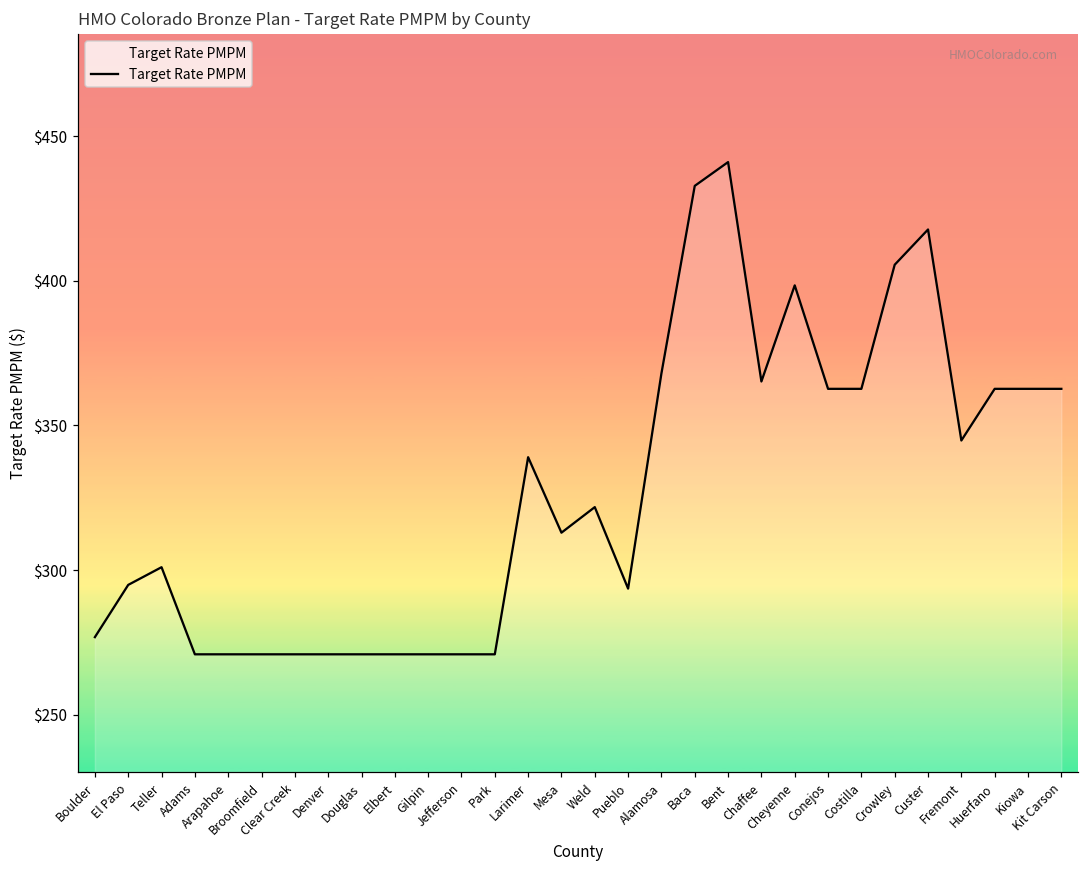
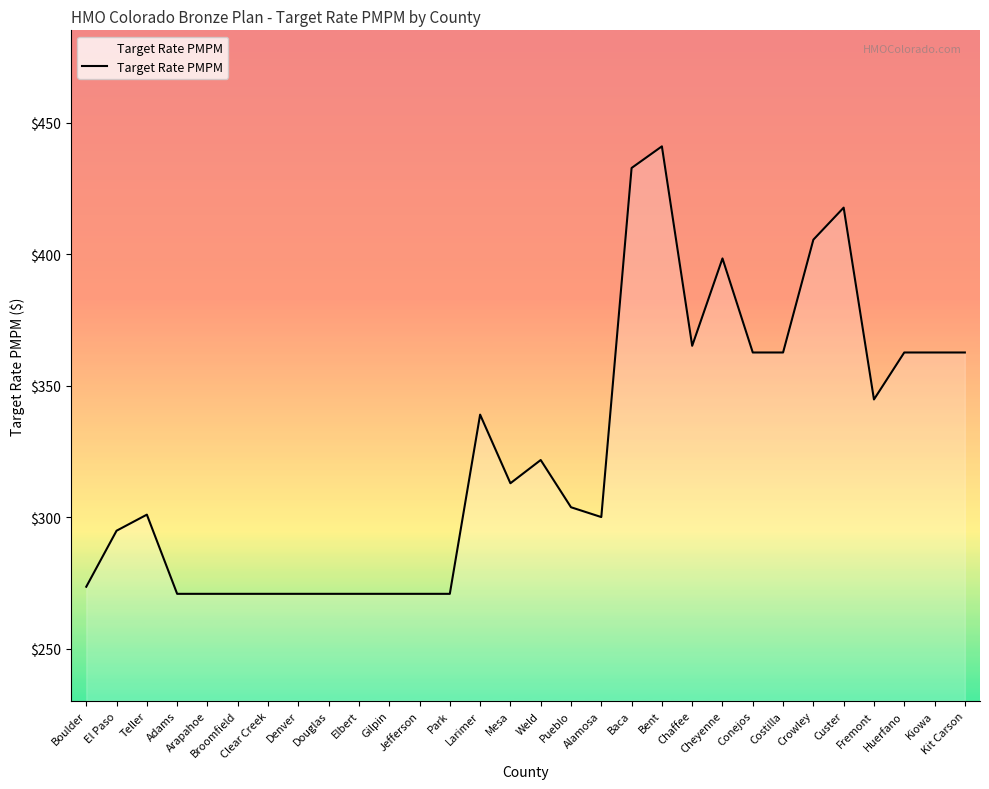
Boulder: $277 -> $274
Pueblo: $294 -> $304
Alamosa: $368 -> $300
